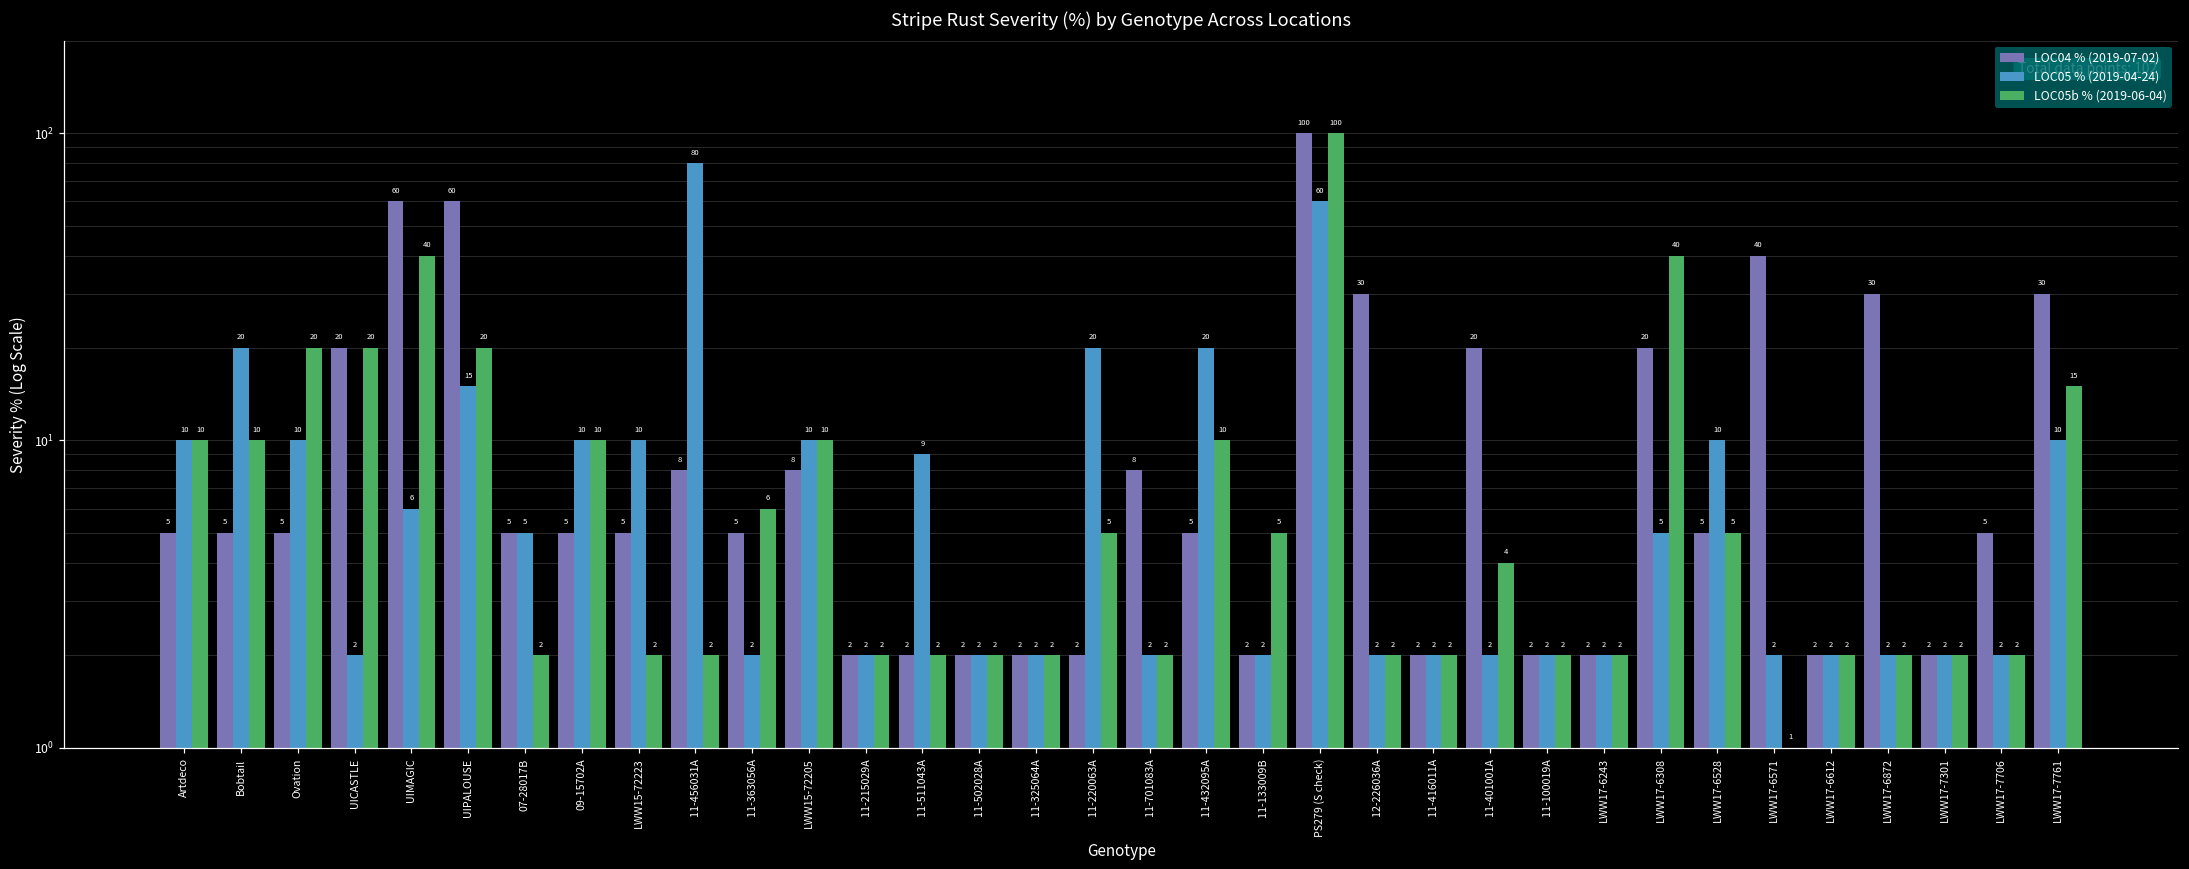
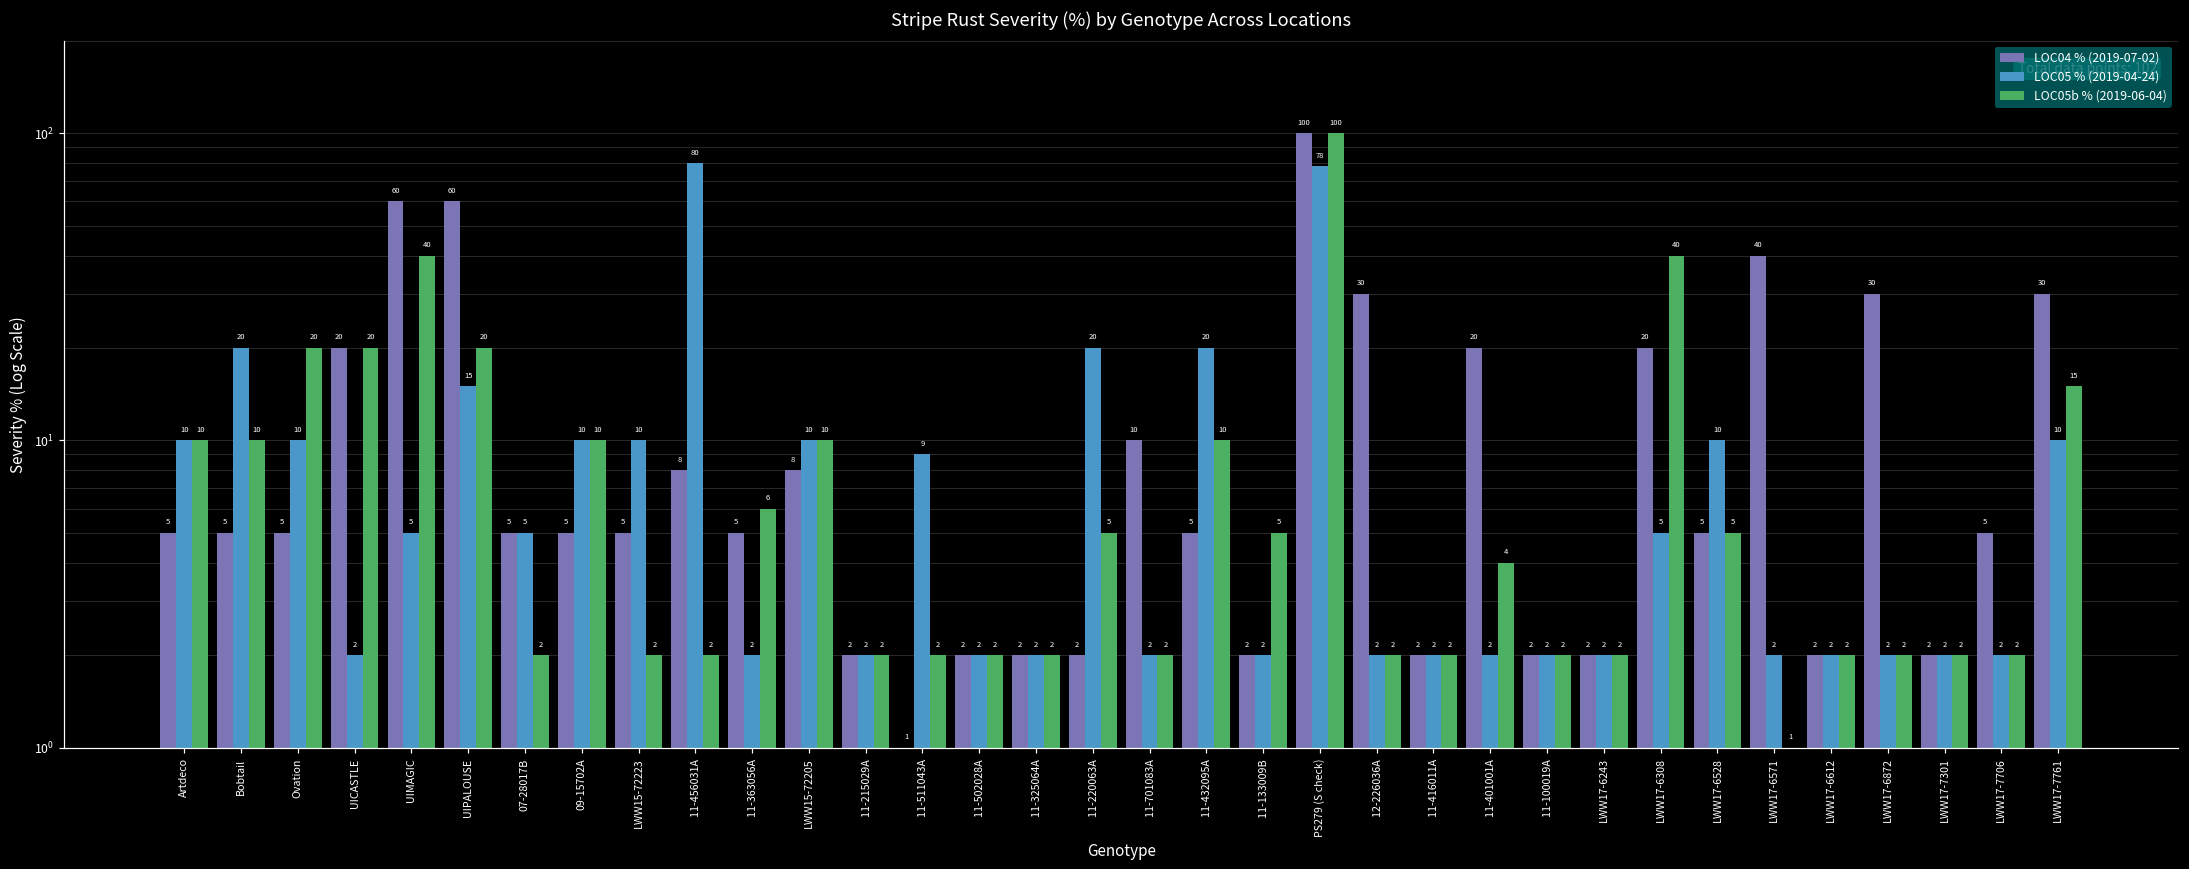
LOC05 % (2019-04-24), UIMAGIC: 6 -> 5
LOC04 % (2019-07-02), 11-511043A: 2 -> 1
LOC04 % (2019-07-02), 11-701083A: 8 -> 10
LOC05 % (2019-04-24), PS279 (S check): 60 -> 78
